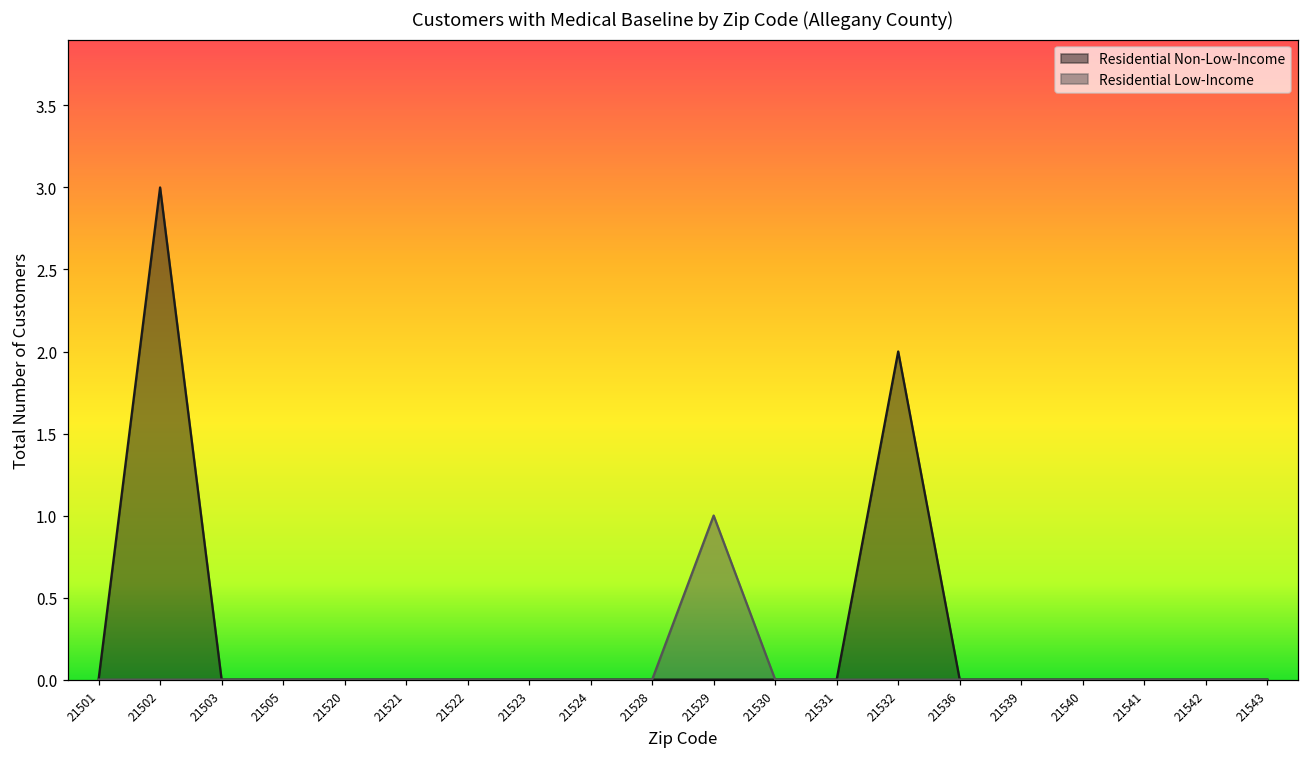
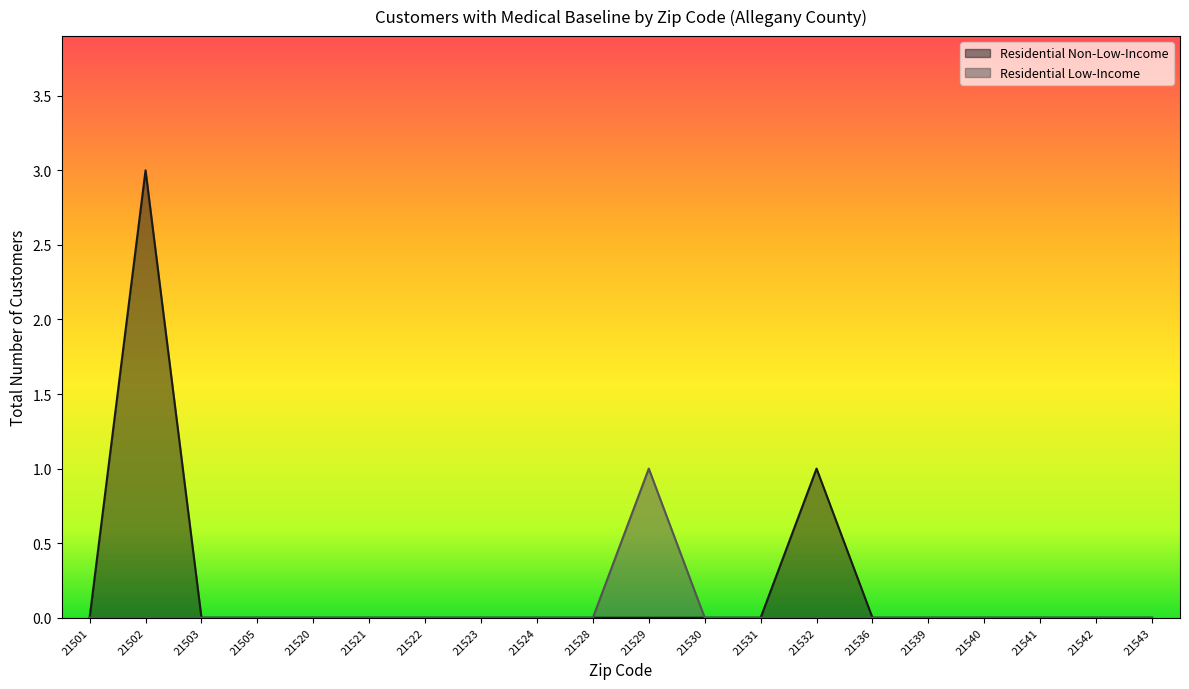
Residential Non-Low-Income, 21532: 2 -> 1
